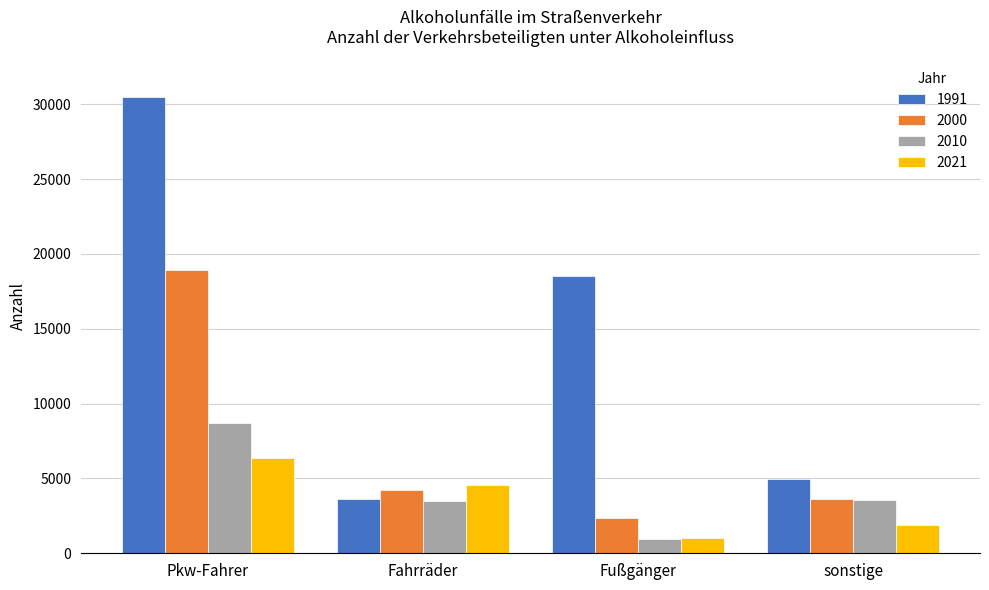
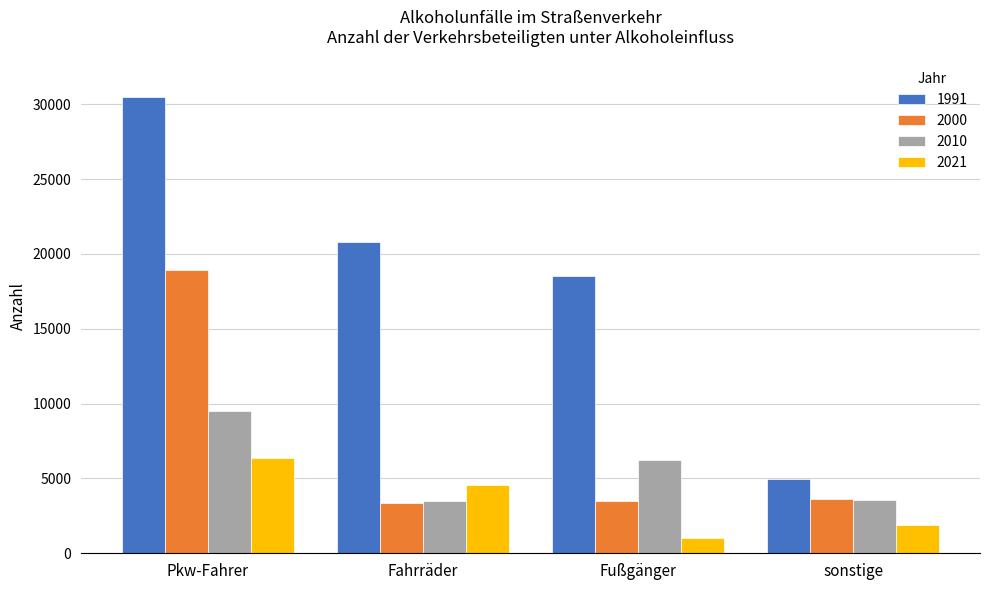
2010, Pkw-Fahrer: 8700 -> 9500
1991, Fahrräder: 3600 -> 20800
2000, Fahrräder: 4200 -> 3300
2000, Fußgänger: 2300 -> 3500
2010, Fußgänger: 1000 -> 6200
